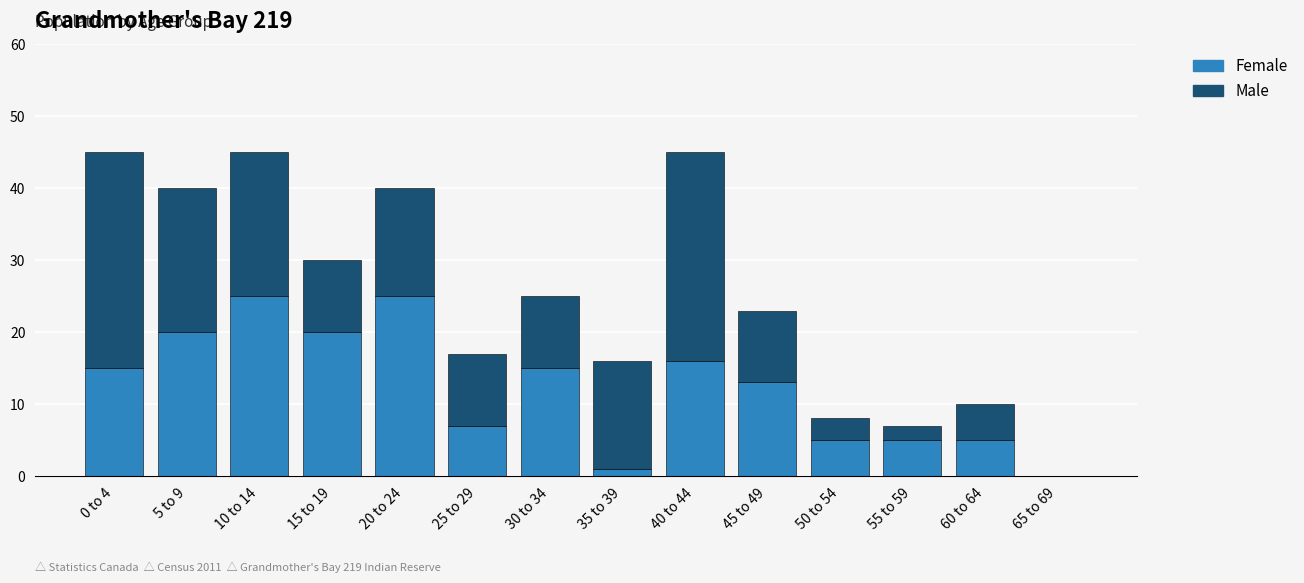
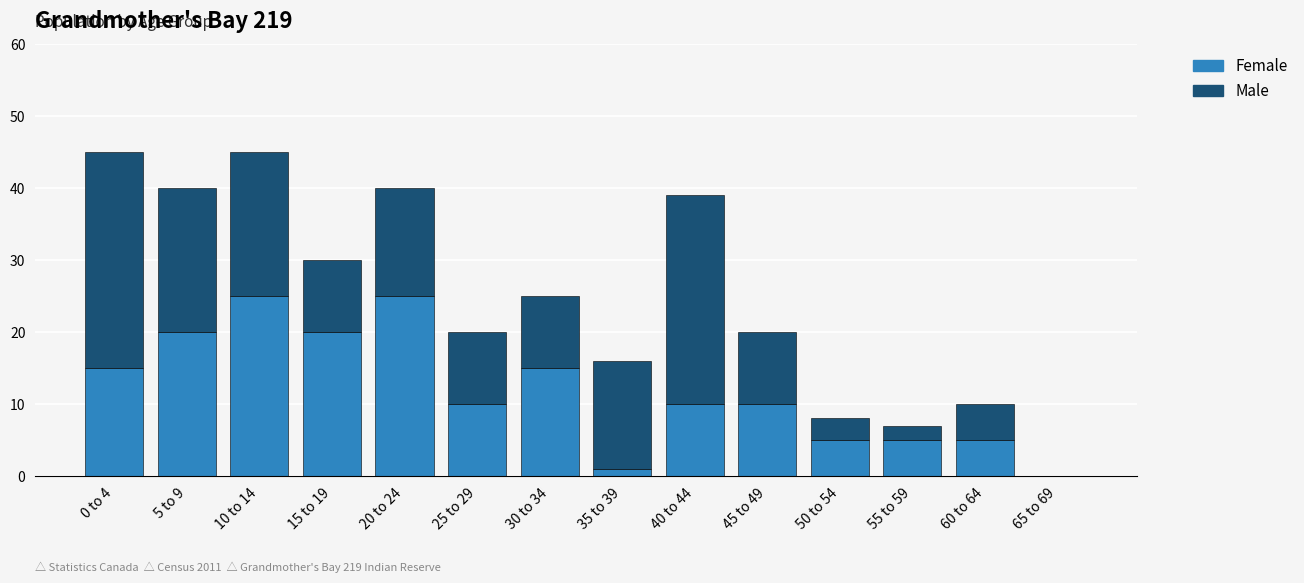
Female, 25 to 29: 7 -> 10
Female, 40 to 44: 16 -> 10
Female, 45 to 49: 13 -> 10
